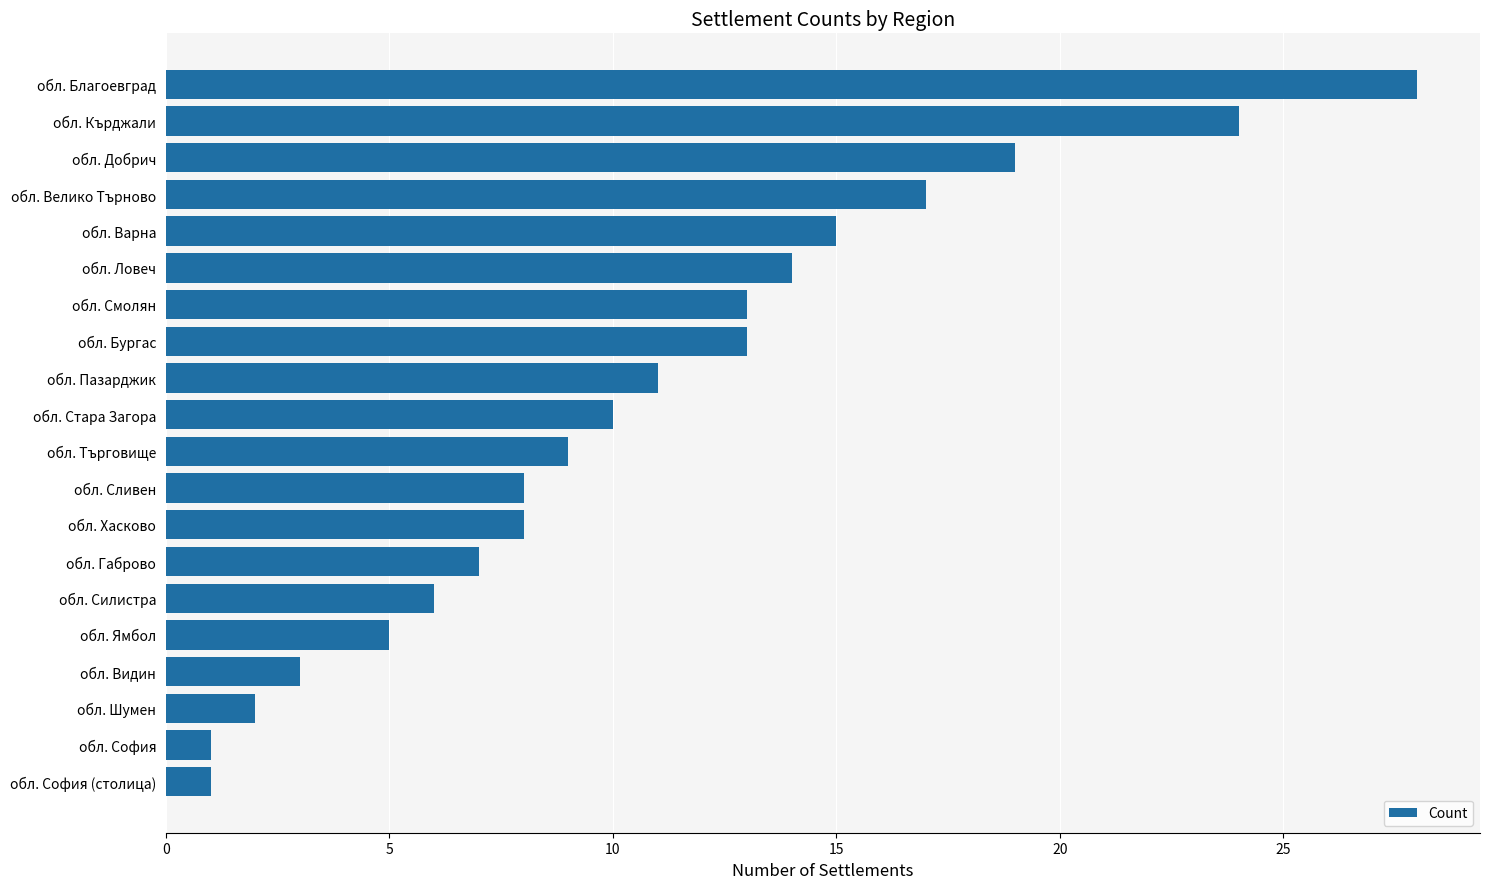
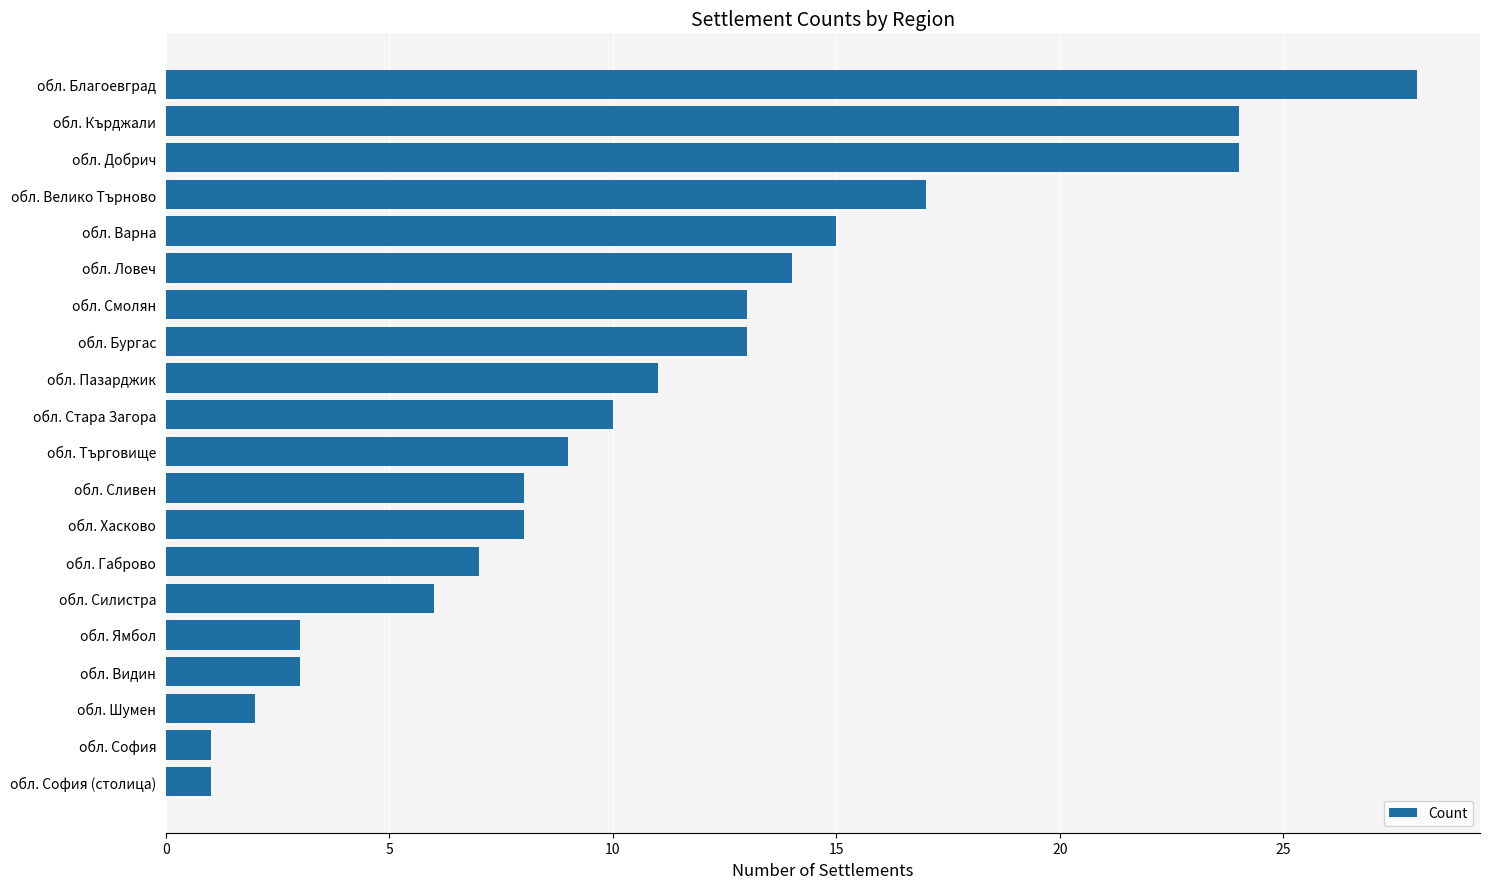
обл. Добрич: 19 -> 24
обл. Ямбол: 5 -> 3
